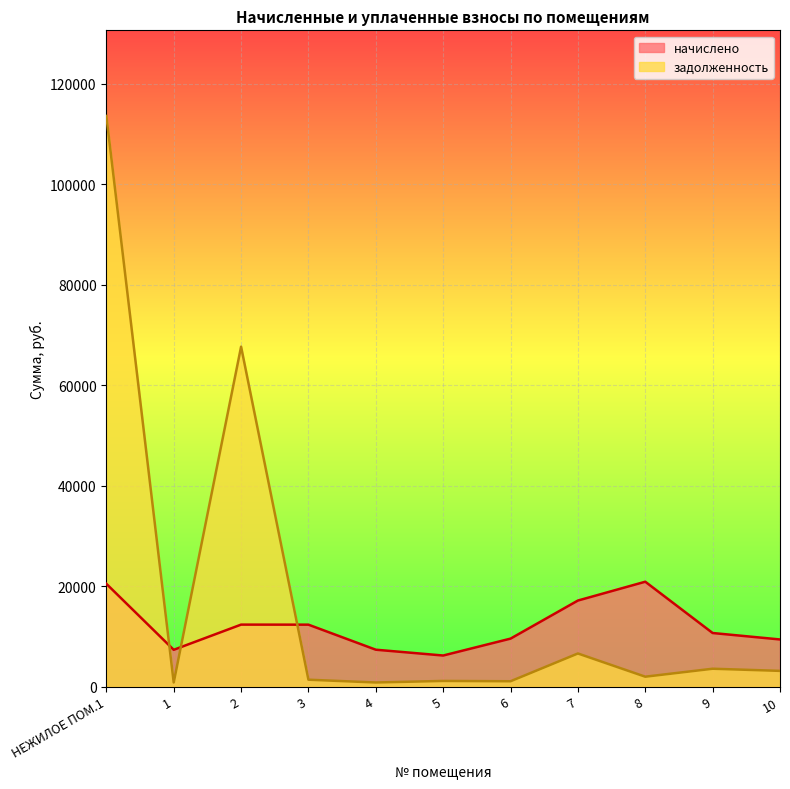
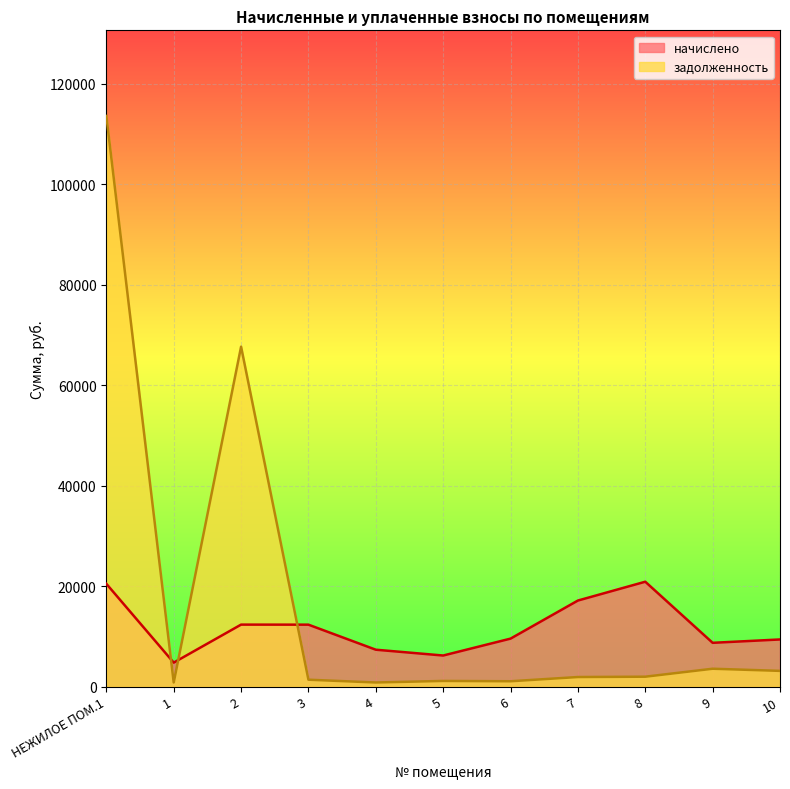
начислено, 1: 7000 -> 5000
задолженность, 7: 7000 -> 2000
начислено, 9: 11000 -> 9000
